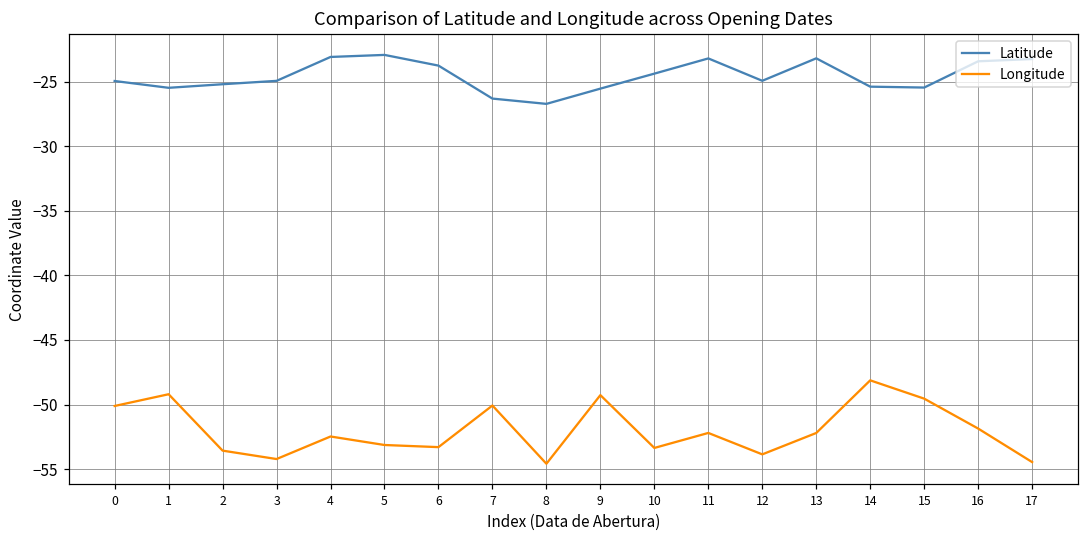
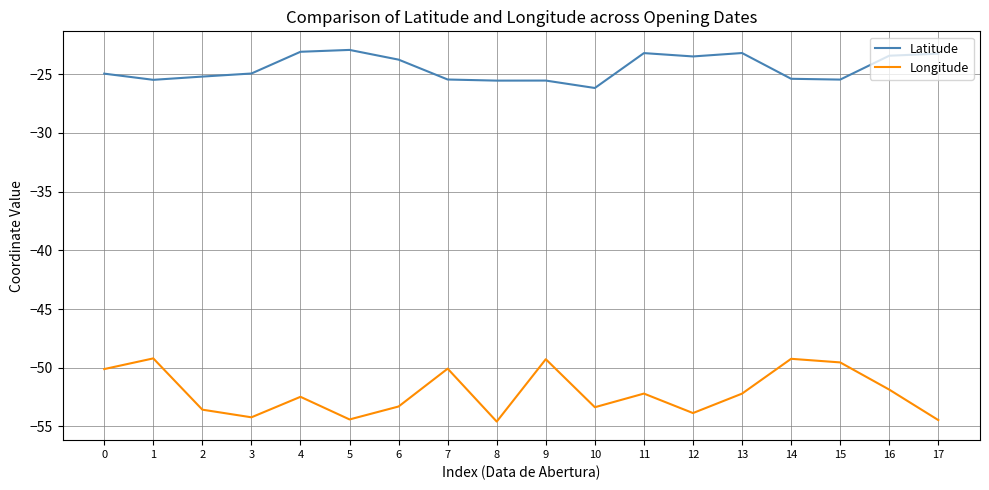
Longitude, 5: -53.1 -> -54.4
Latitude, 7: -26.3 -> -25.5
Latitude, 8: -26.7 -> -25.5
Latitude, 10: -24.4 -> -26.2
Latitude, 12: -24.9 -> -23.5
Longitude, 14: -48.1 -> -49.2
